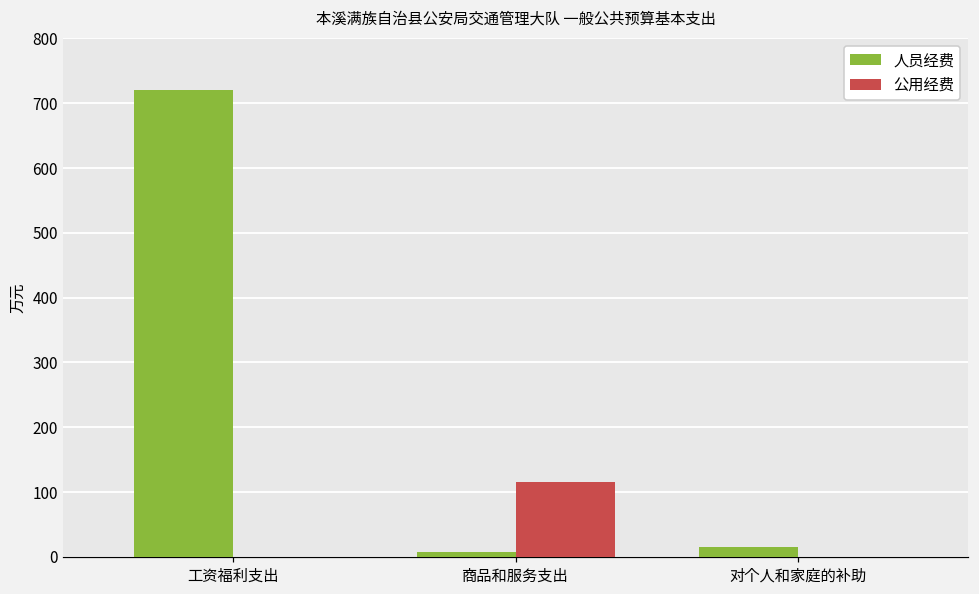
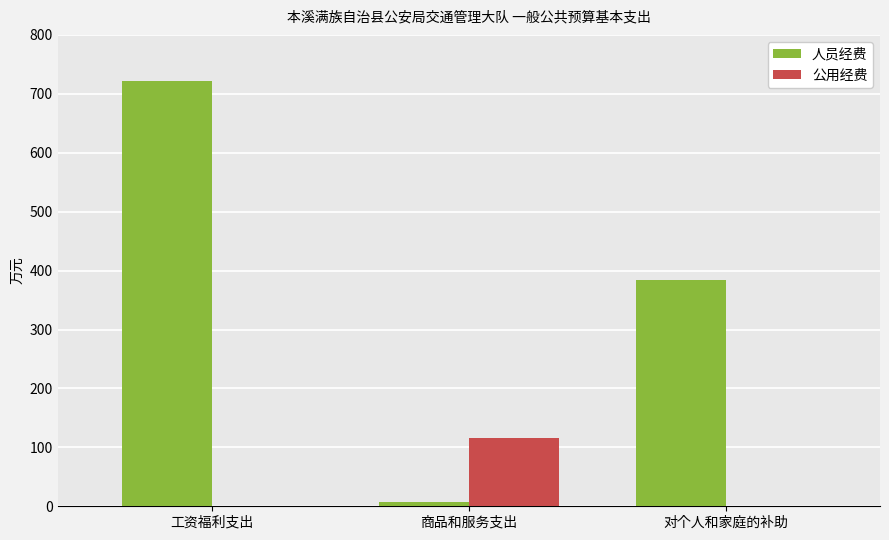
人员经费, 对个人和家庭的补助: 10 -> 380
